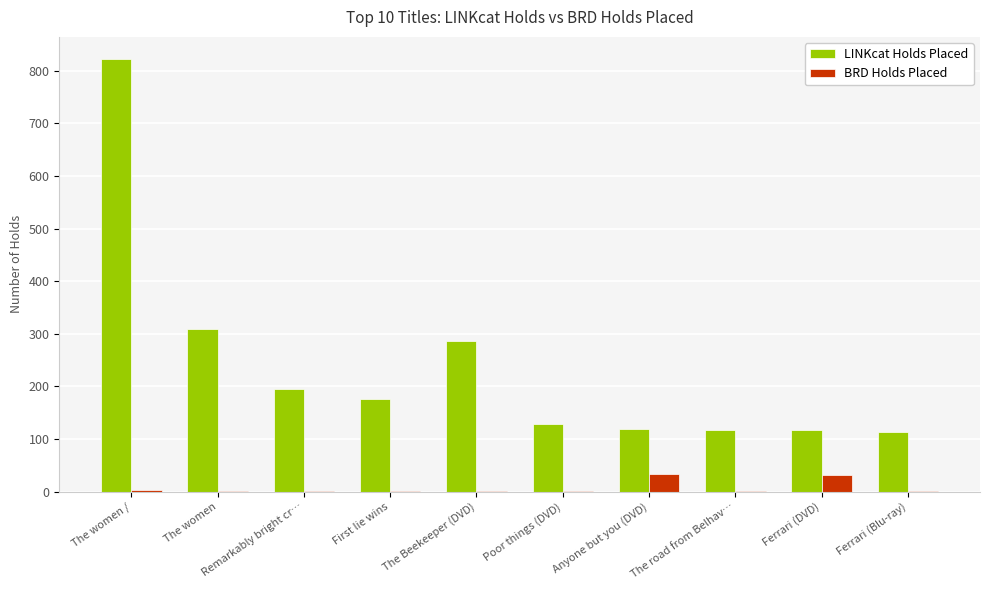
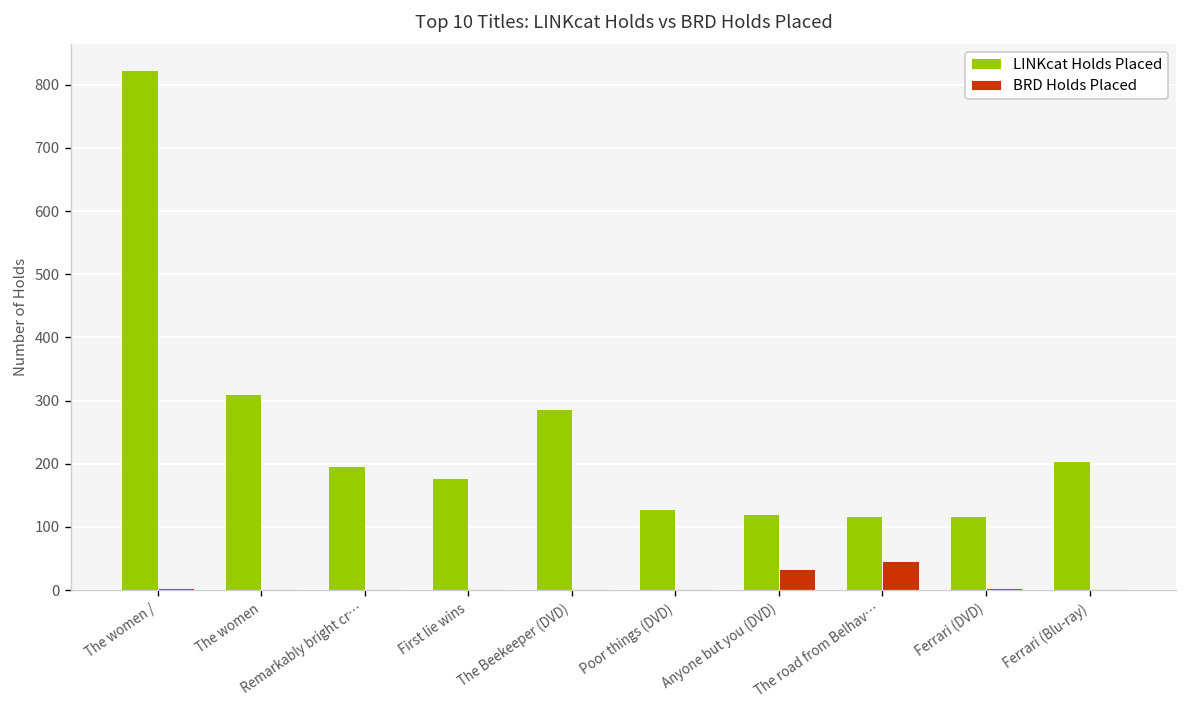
BRD Holds Placed, The road from Belhav…: 0 -> 50
BRD Holds Placed, Ferrari (DVD): 30 -> 0
LINKcat Holds Placed, Ferrari (Blu-ray): 110 -> 210
